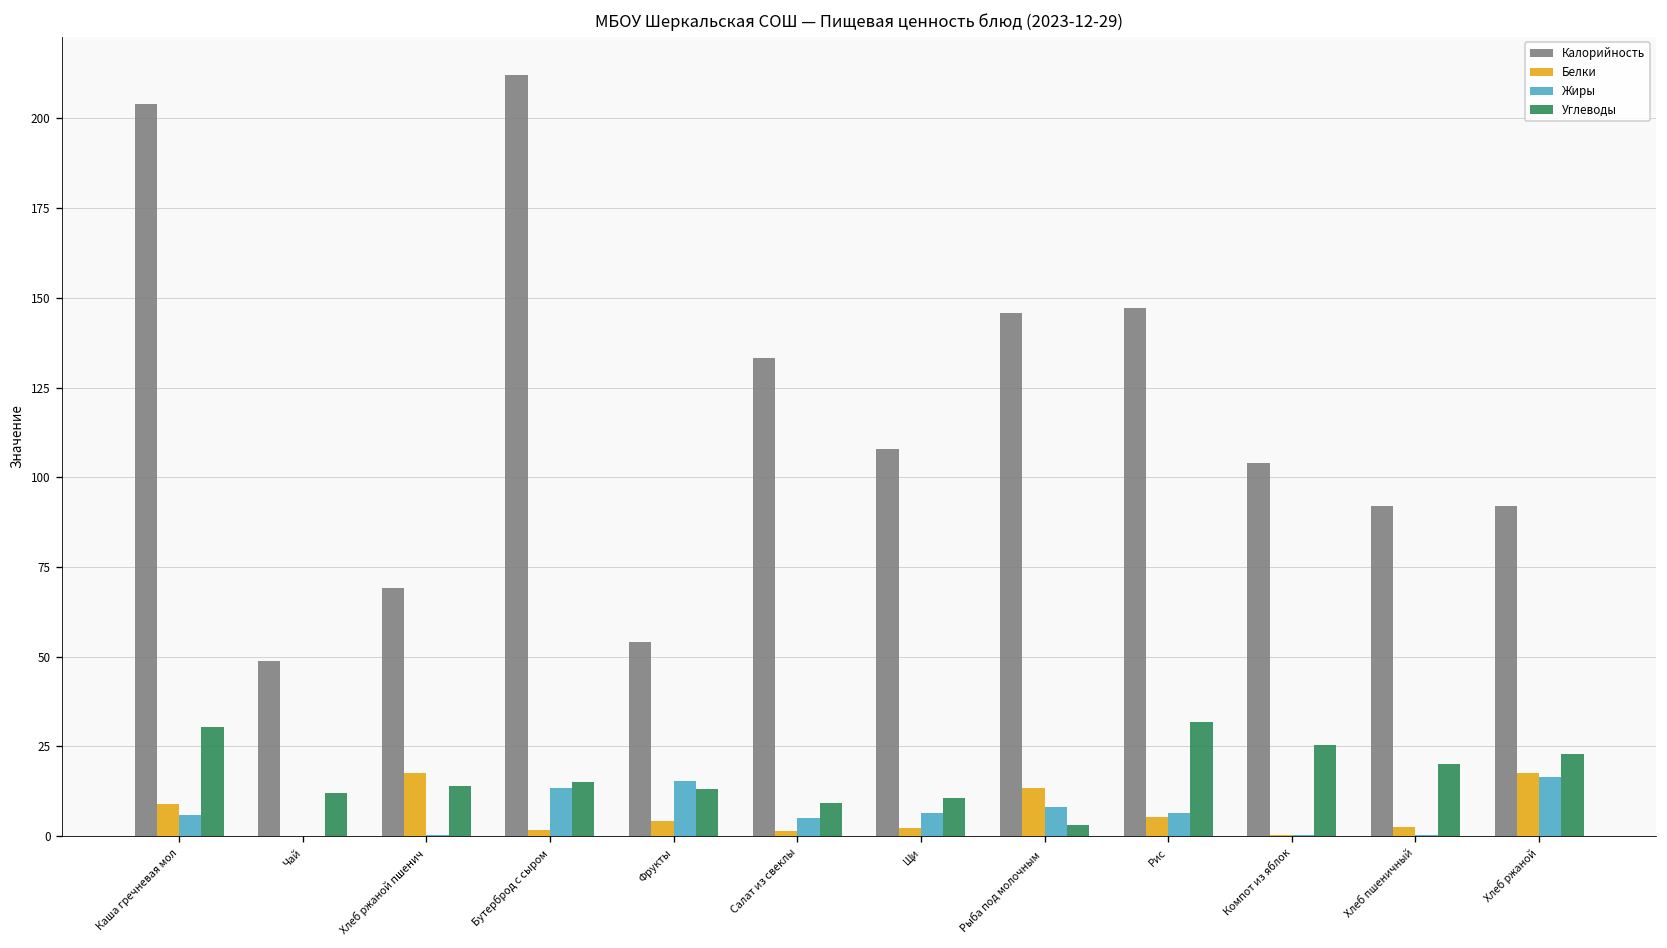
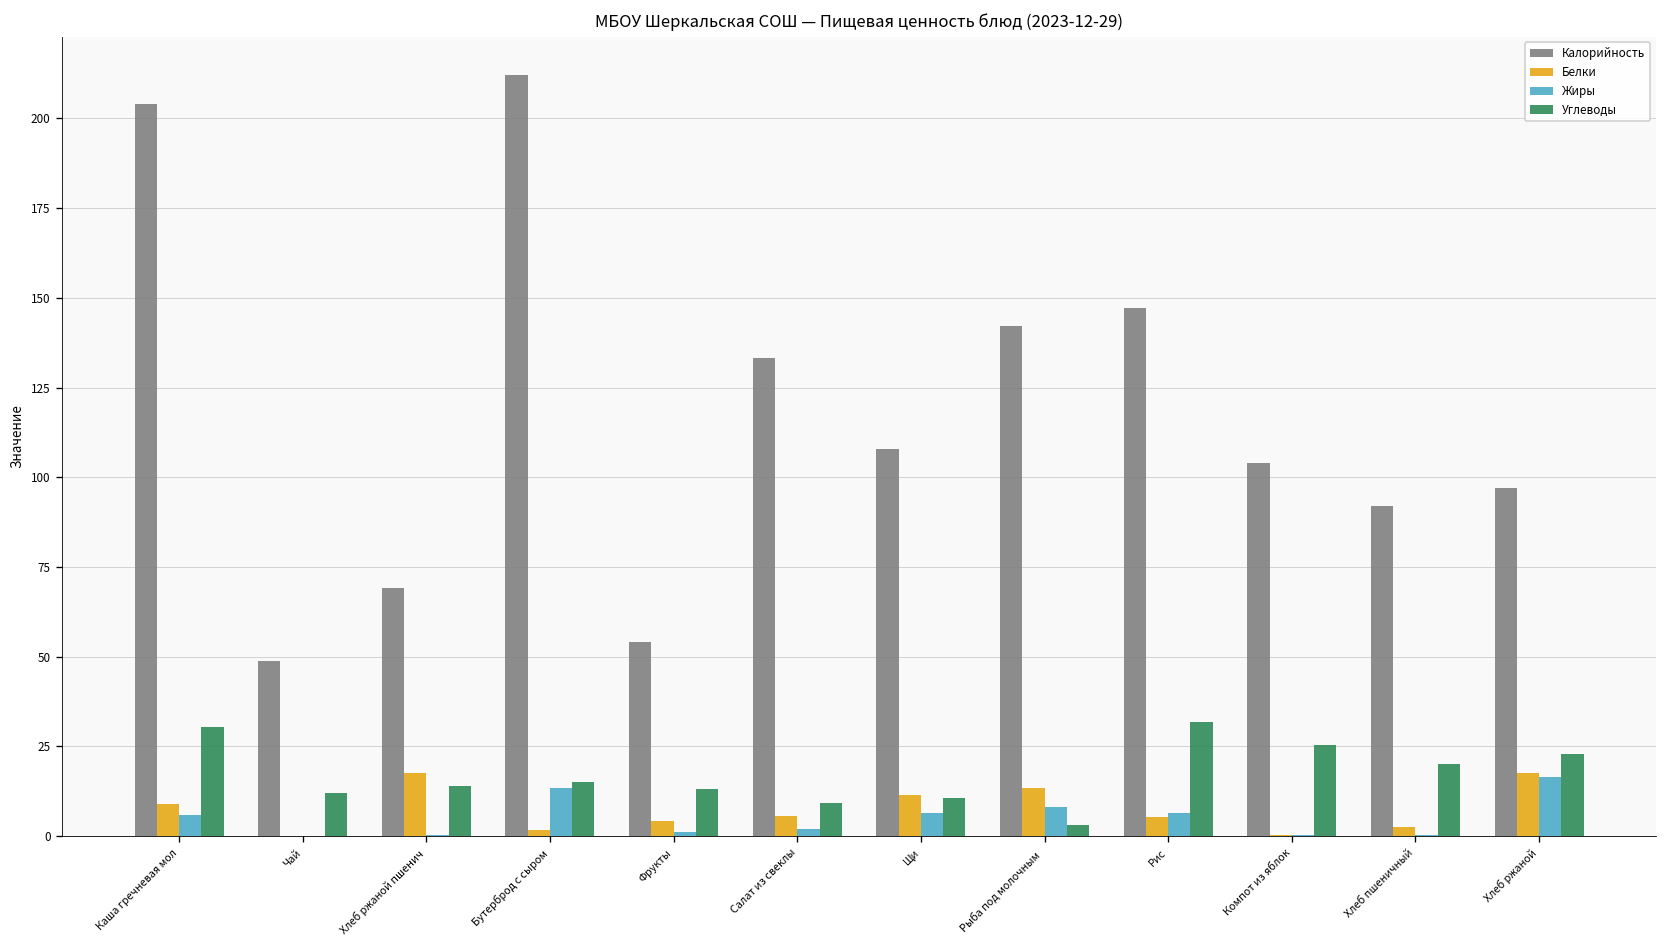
Жиры, Фрукты: 15 -> 1
Белки, Салат из свеклы: 1 -> 6
Жиры, Салат из свеклы: 5 -> 2
Белки, Щи: 2 -> 12
Калорийность, Рыба под молочным: 146 -> 142
Калорийность, Хлеб ржаной: 92 -> 97
